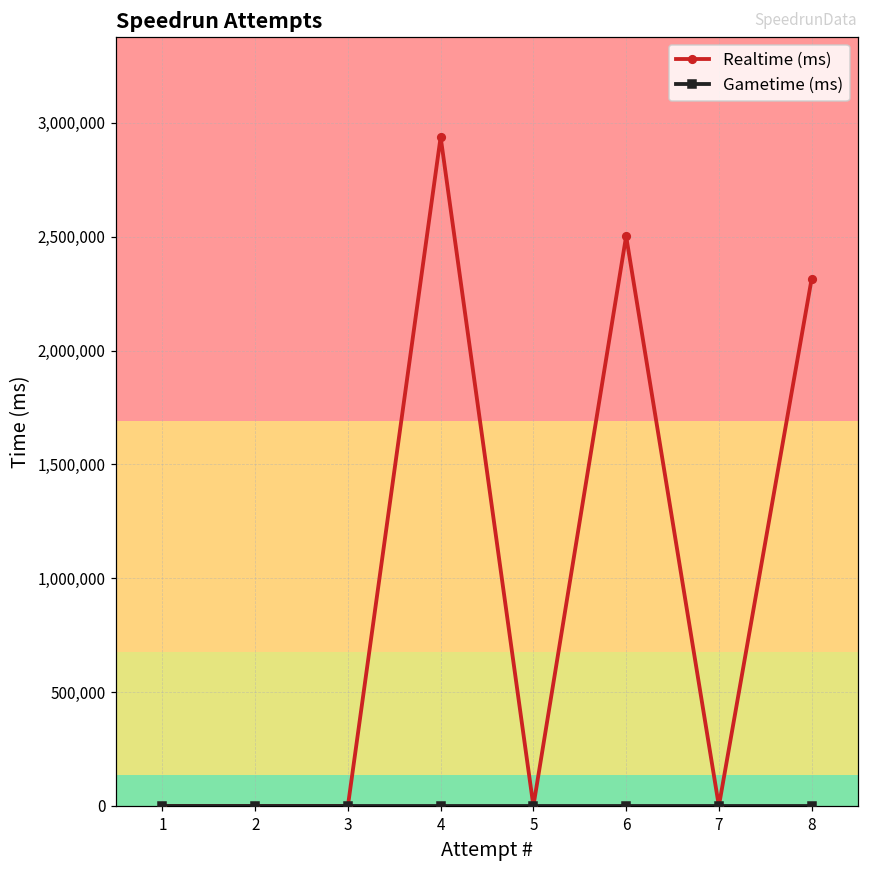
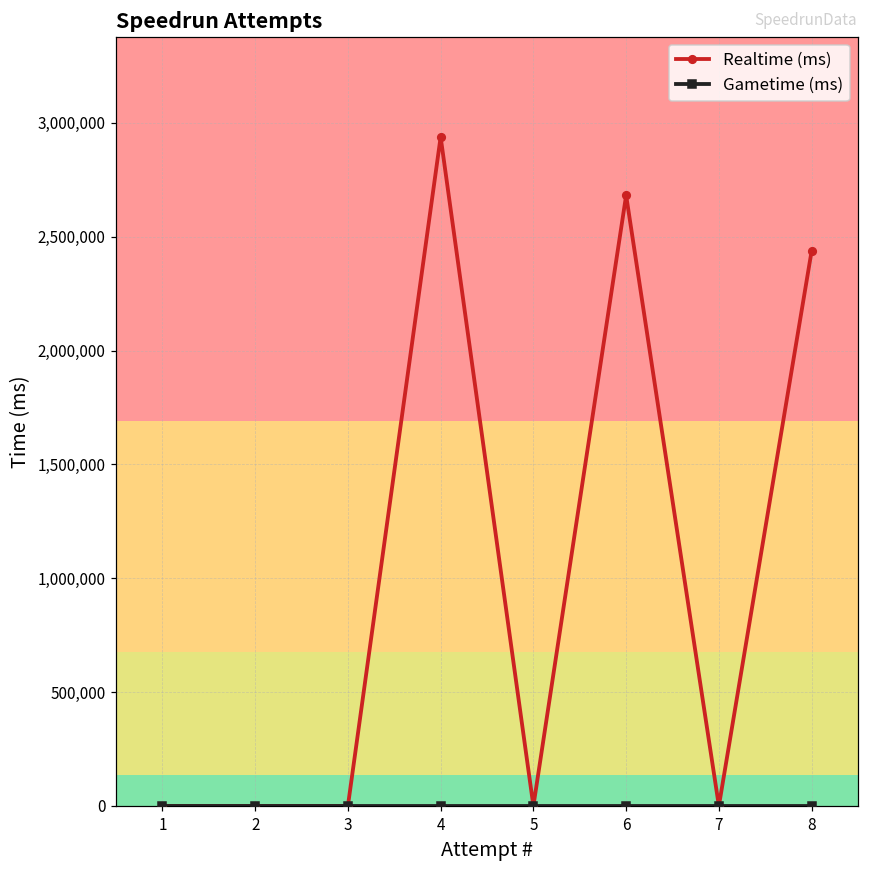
Realtime (ms), 6: 2,500,000 -> 2,680,000
Realtime (ms), 8: 2,310,000 -> 2,440,000
